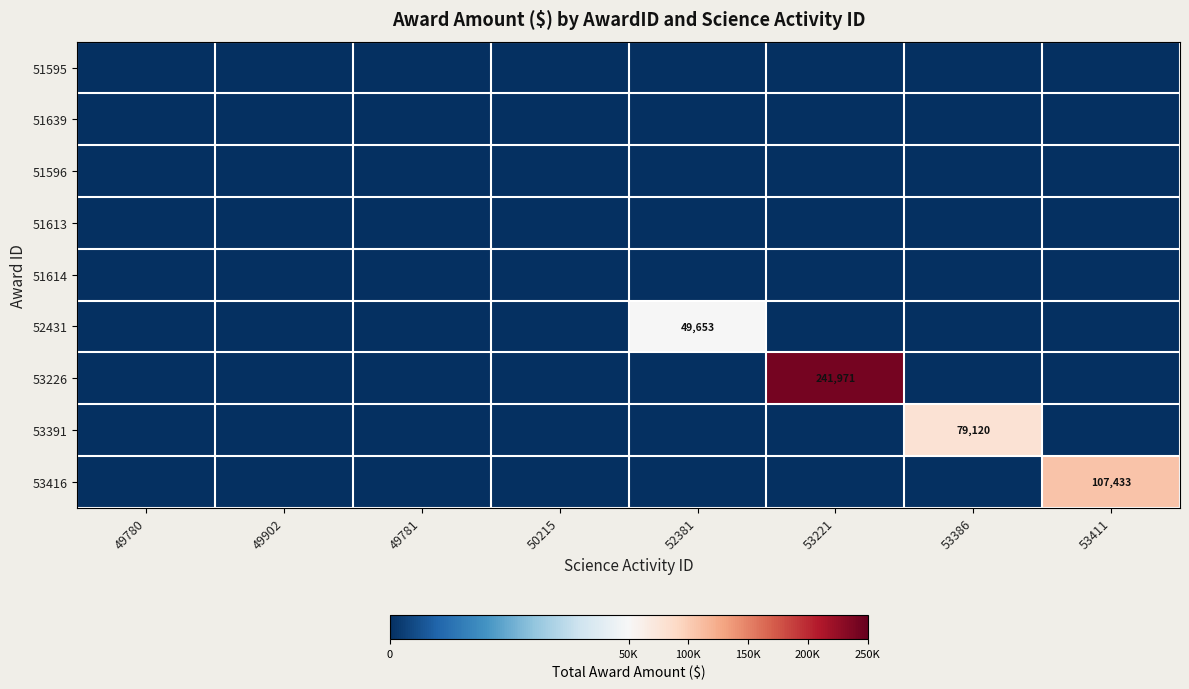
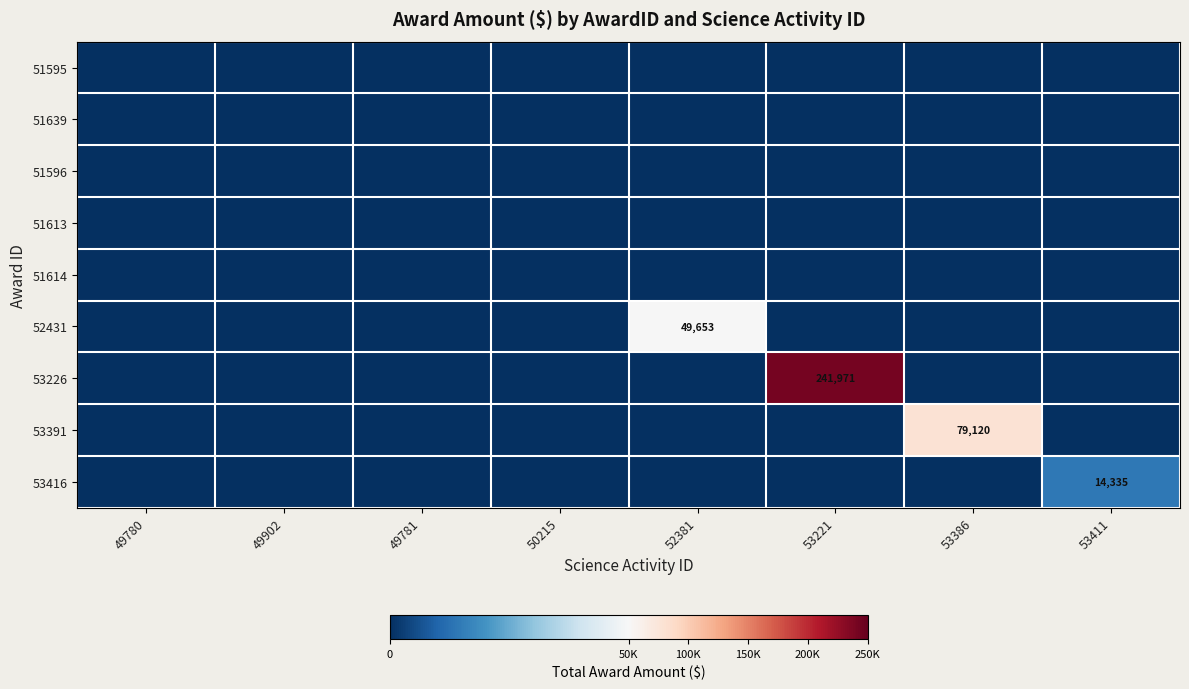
53416, 53411: 107,433 -> 14,335
